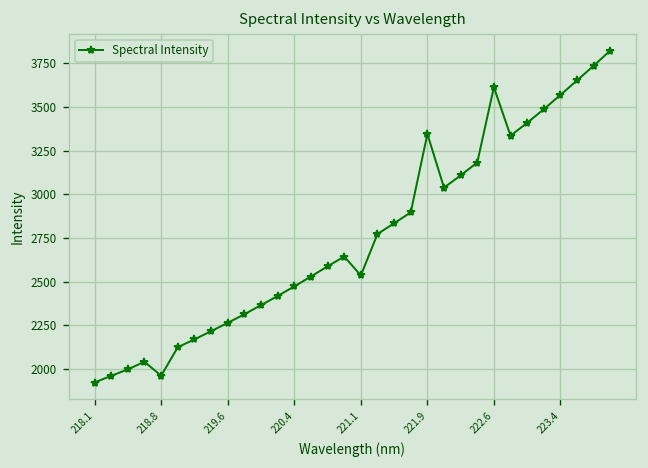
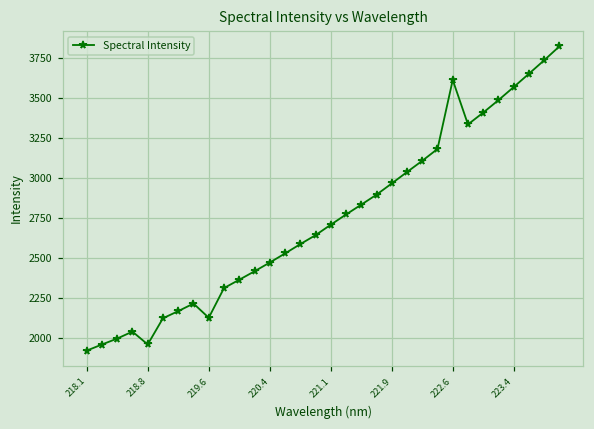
219.6: 2260 -> 2130
221.1: 2540 -> 2710
221.9: 3350 -> 2970
